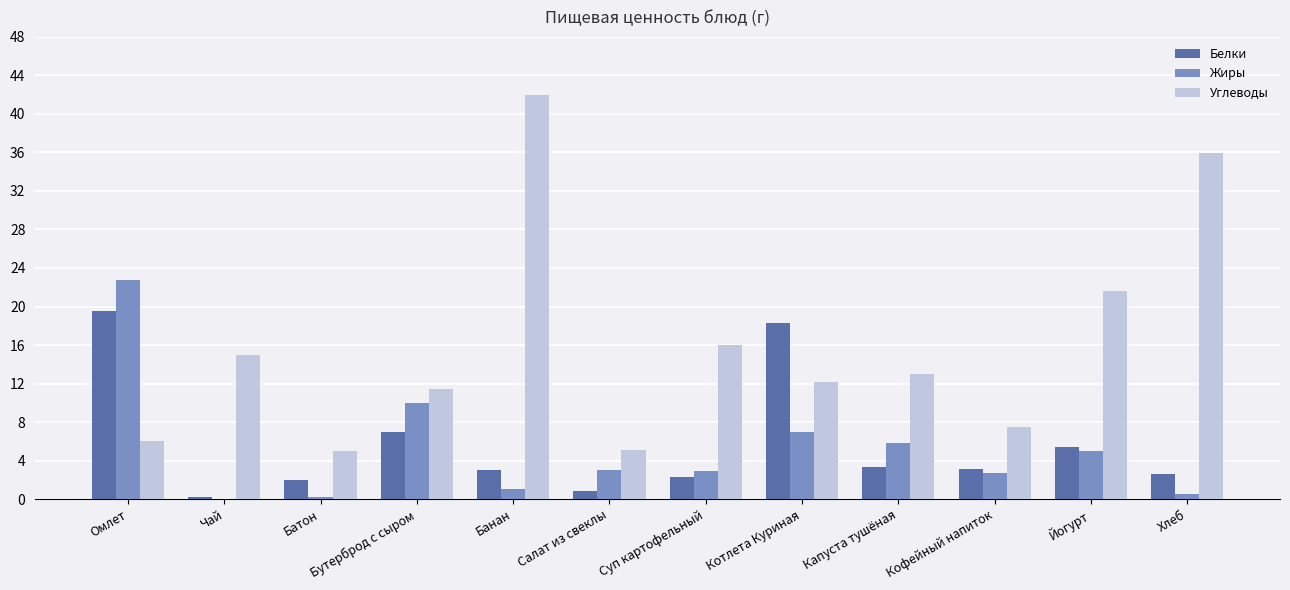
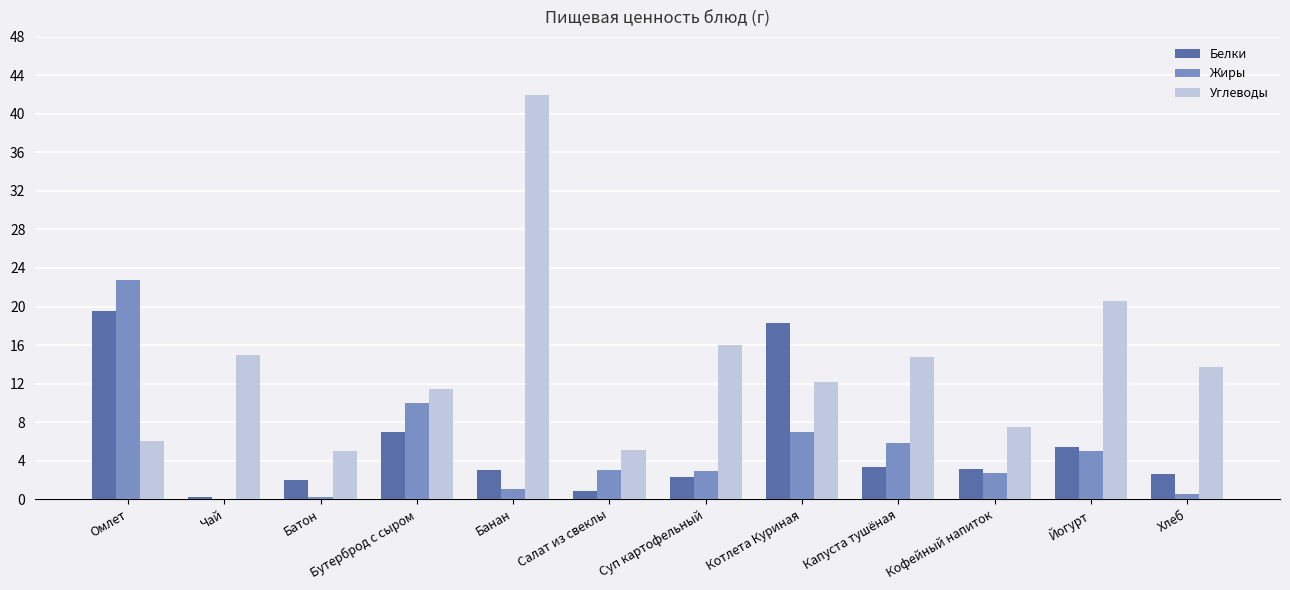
Углеводы, Капуста тушёная: 13 -> 15
Углеводы, Йогурт: 22 -> 21
Углеводы, Хлеб: 36 -> 14
